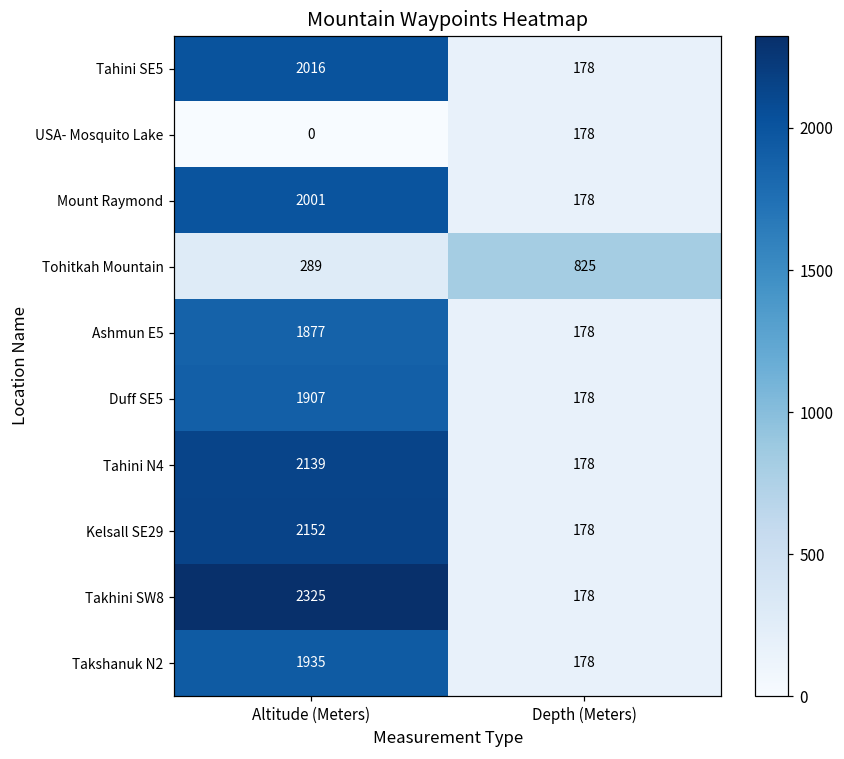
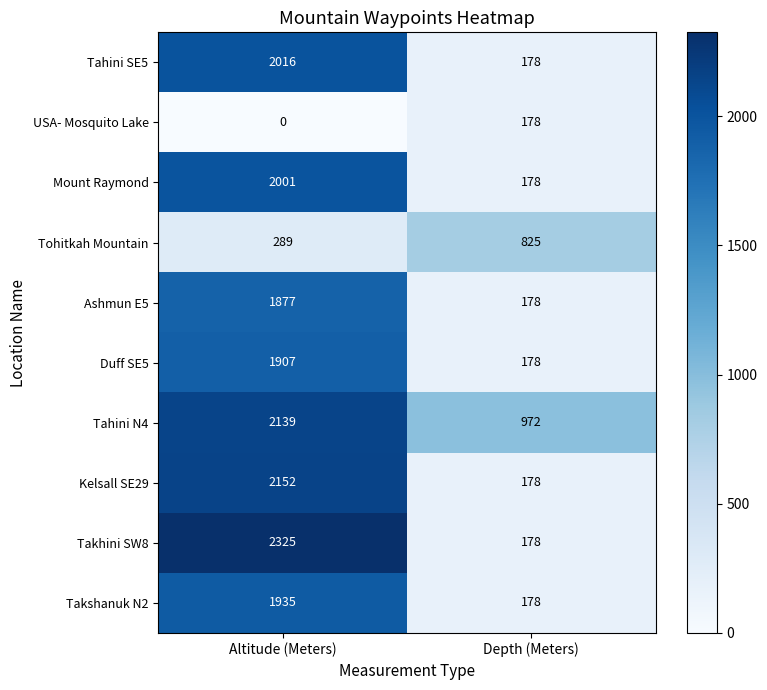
Tahini N4, Depth (Meters): 178 -> 972
